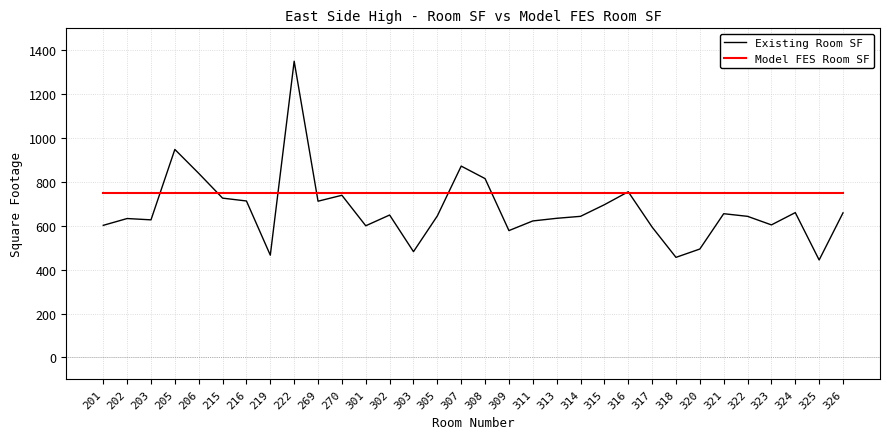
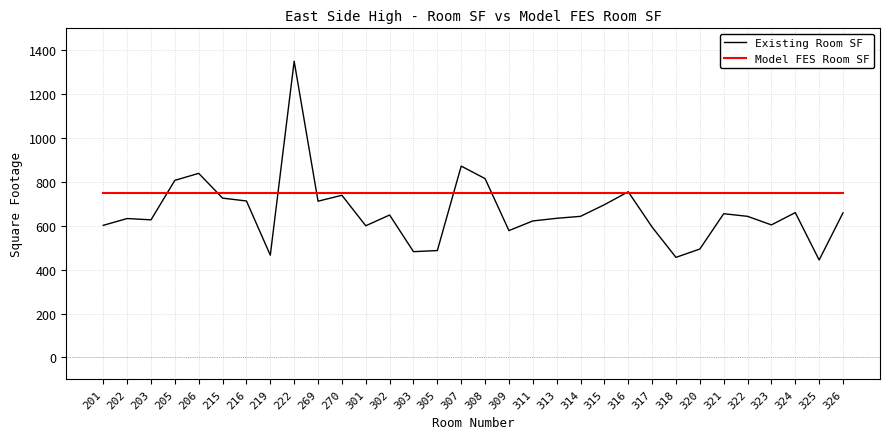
Existing Room SF, 205: 950 -> 810
Existing Room SF, 305: 650 -> 490
